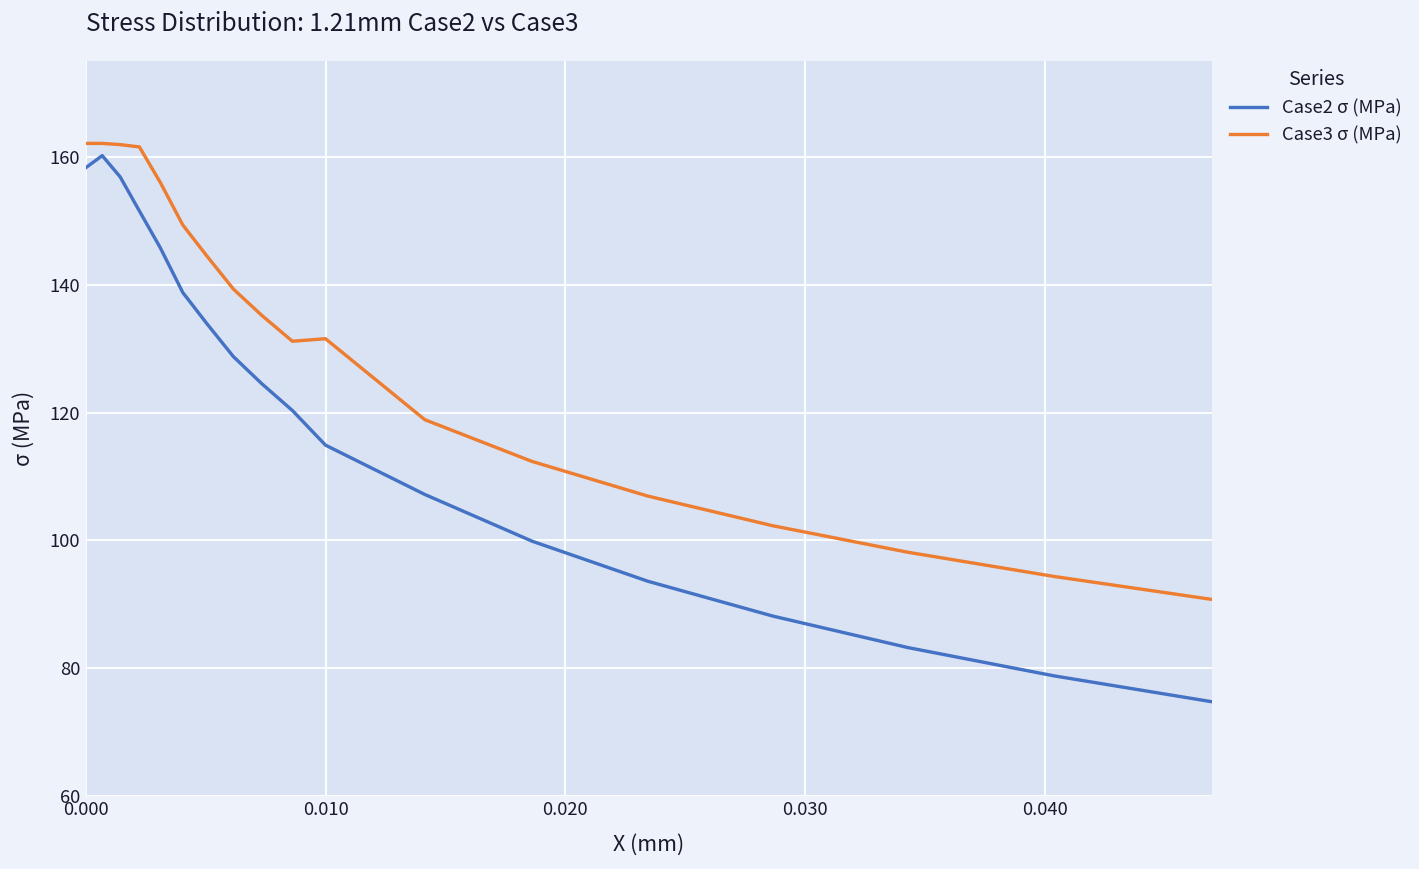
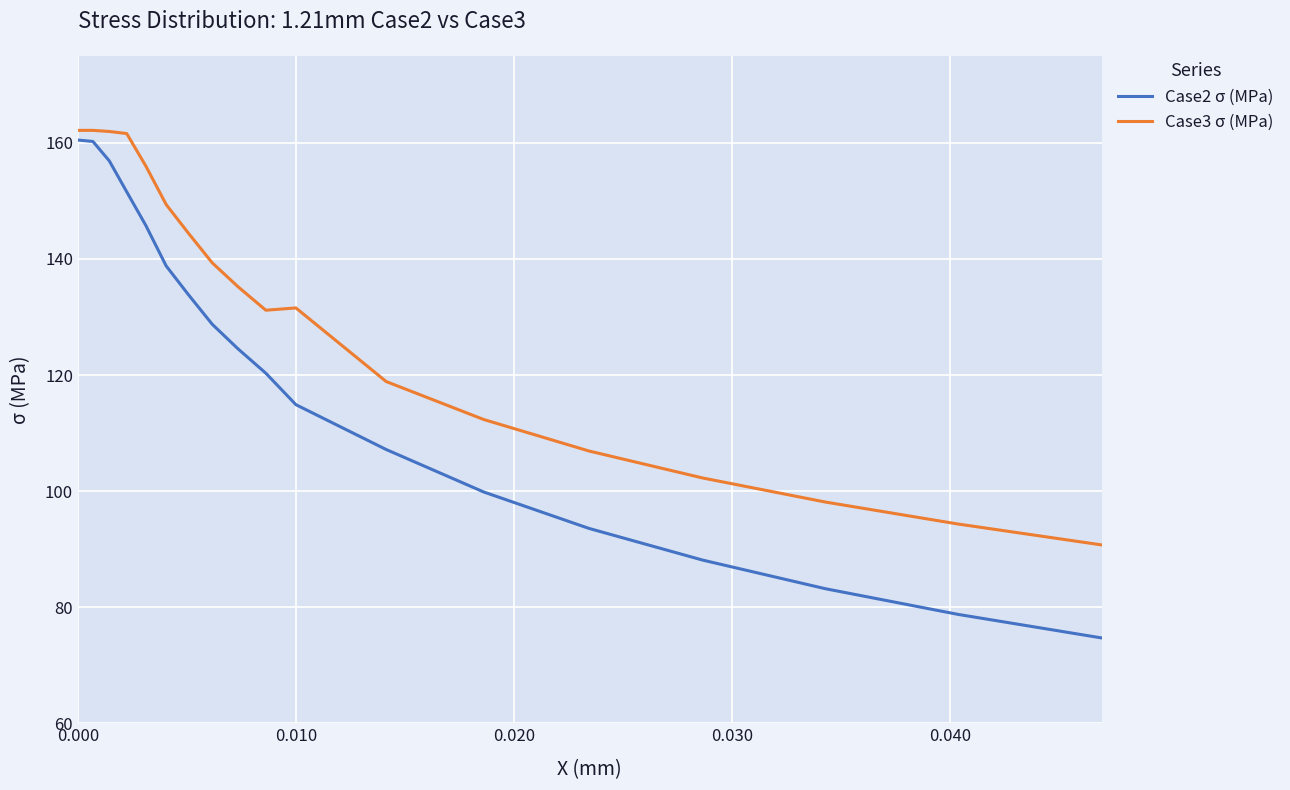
Case2 σ (MPa), 0.000: 158 -> 160
